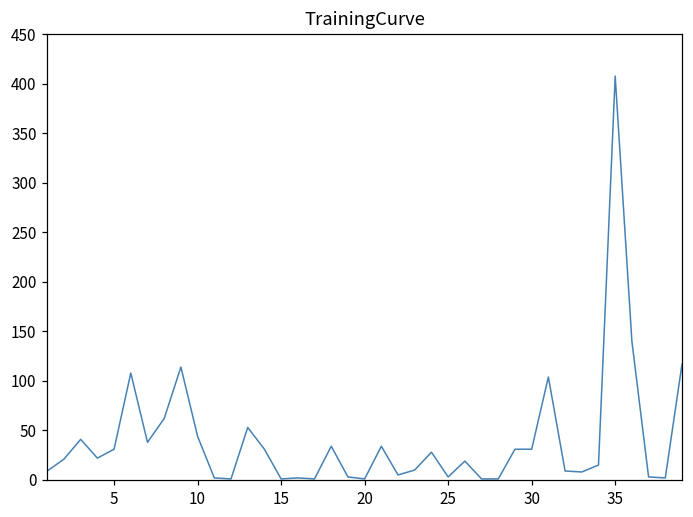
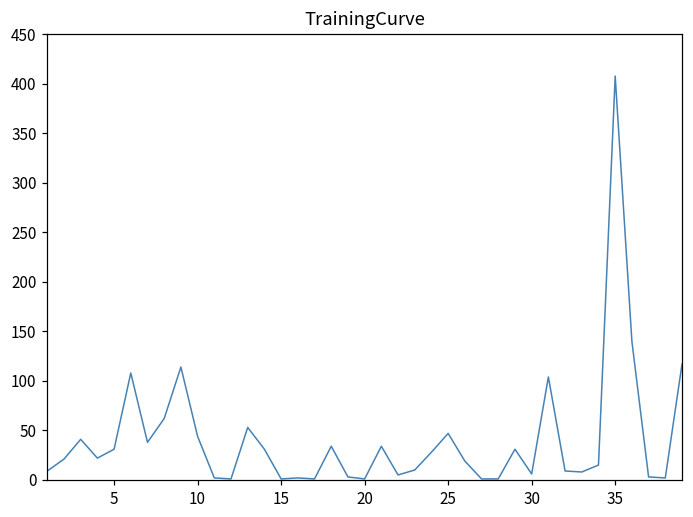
25: 0 -> 50
30: 30 -> 10
